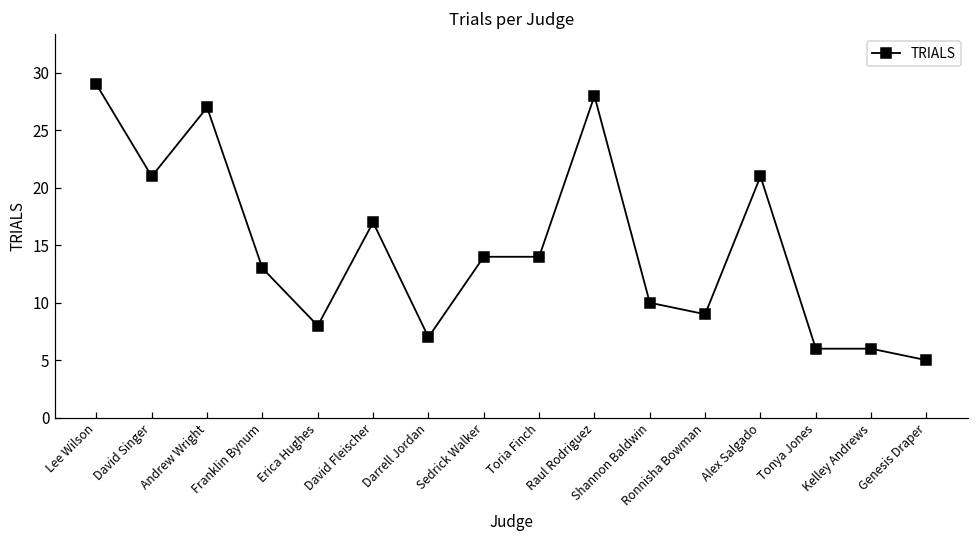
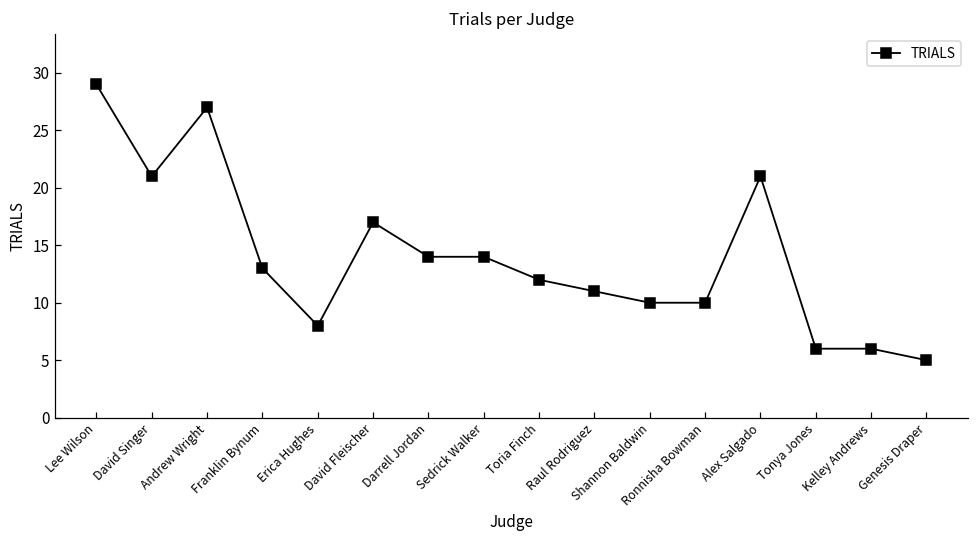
Darrell Jordan: 7 -> 14
Toria Finch: 14 -> 12
Raul Rodriguez: 28 -> 11
Ronnisha Bowman: 9 -> 10
